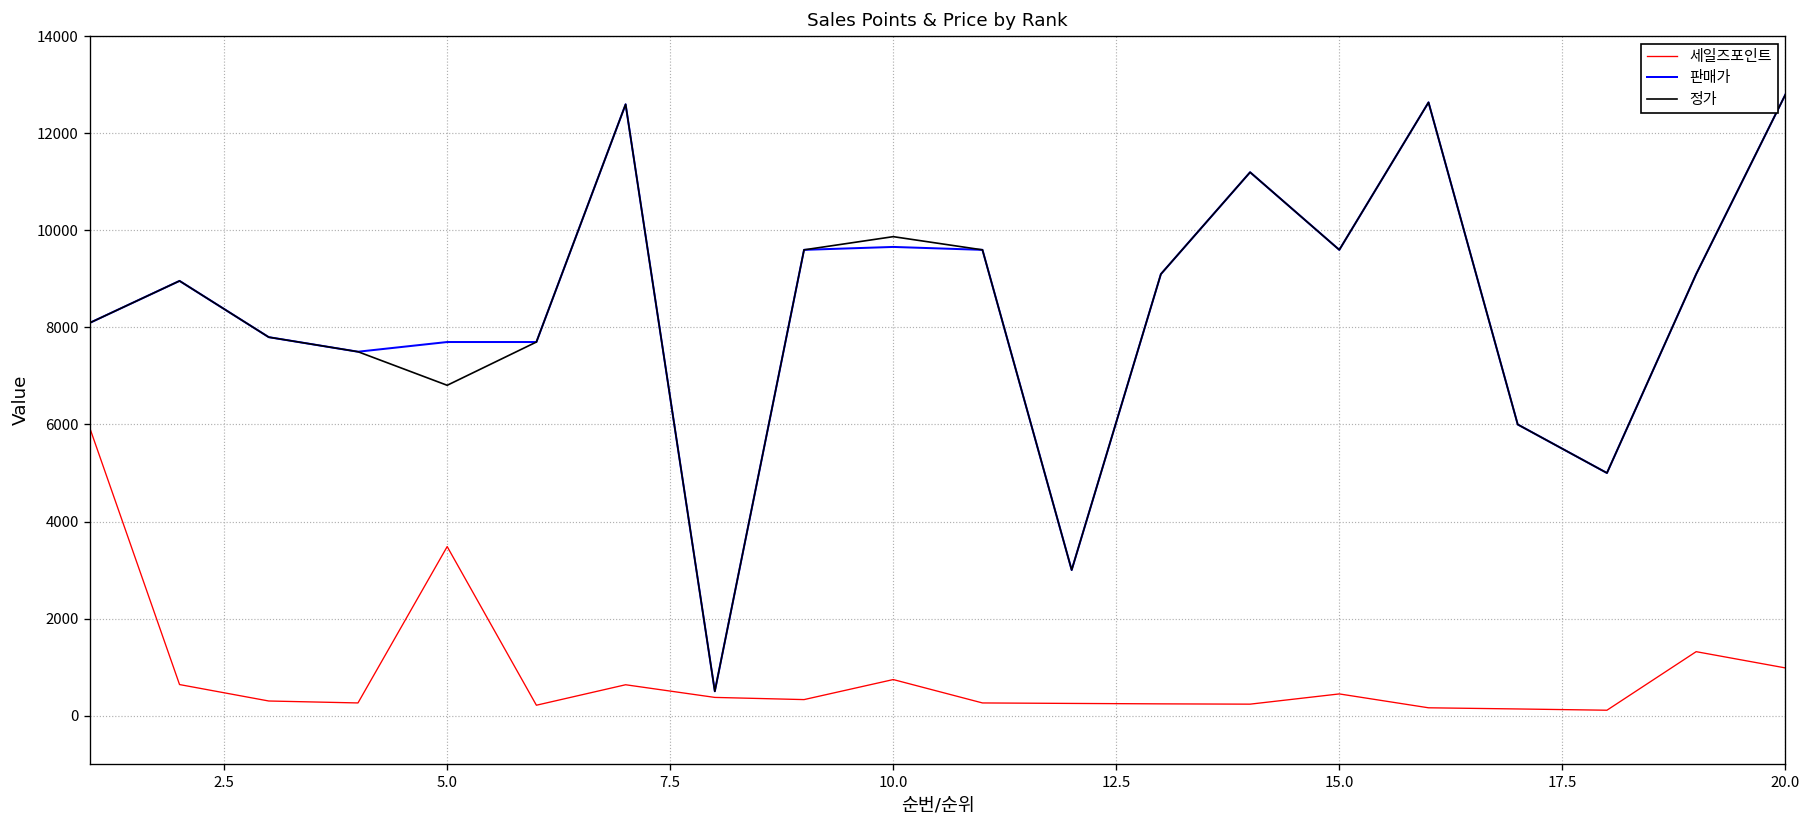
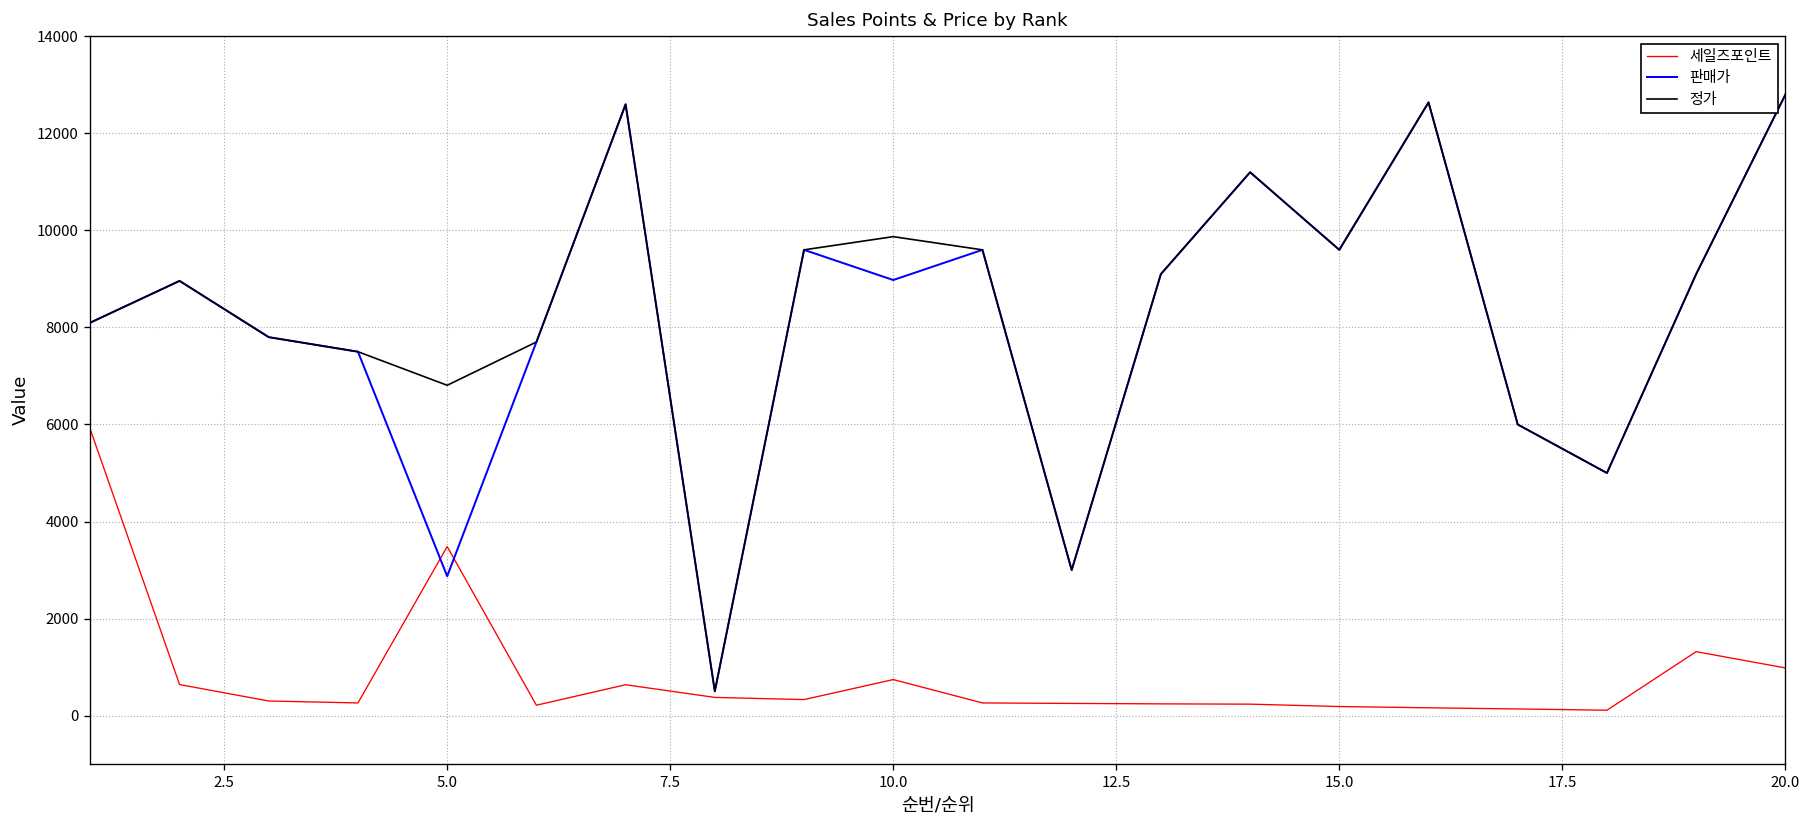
판매가, 5.0: 7700 -> 2900
판매가, 10.0: 9700 -> 9000
세일즈포인트, 15.0: 400 -> 200
